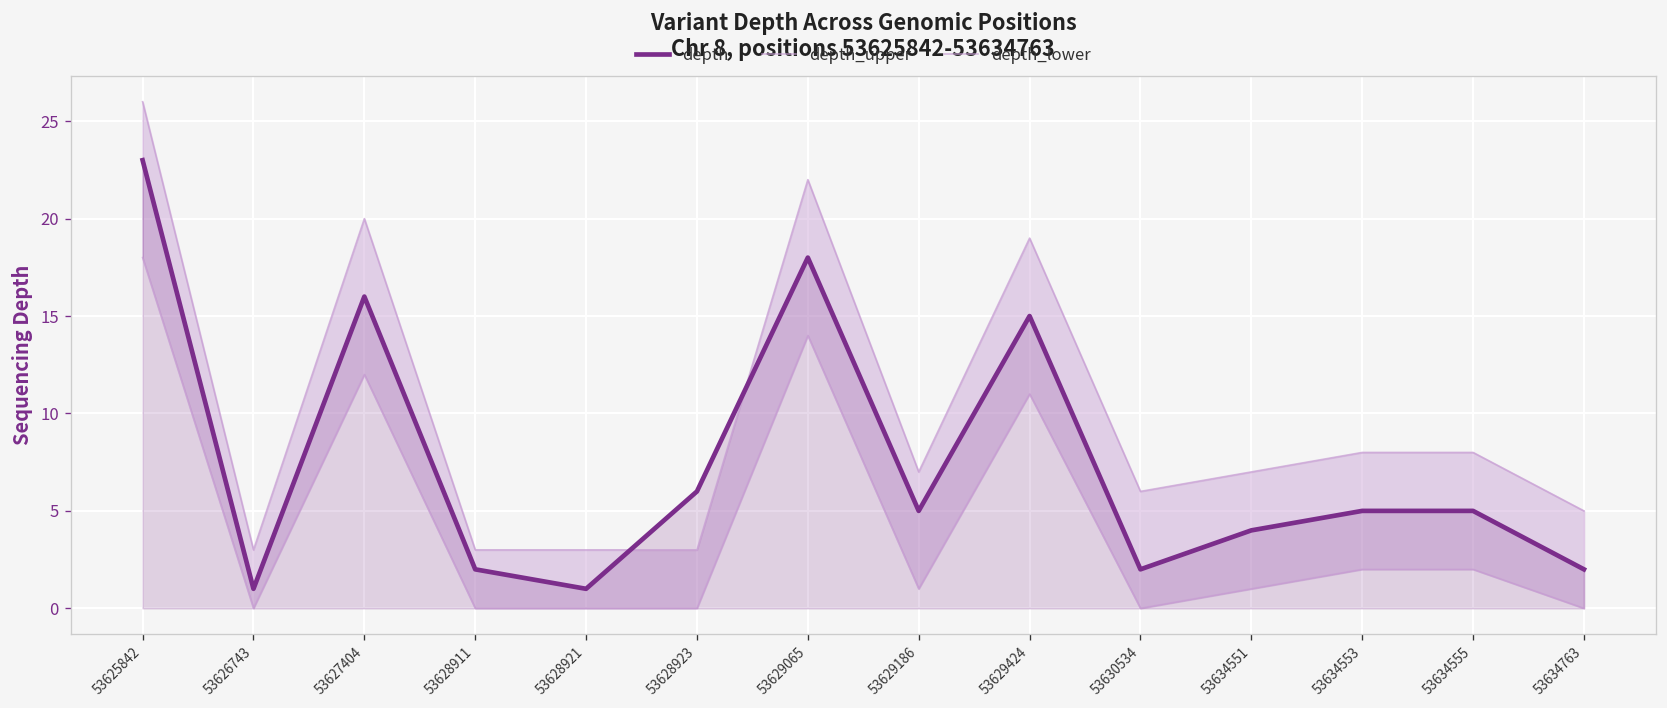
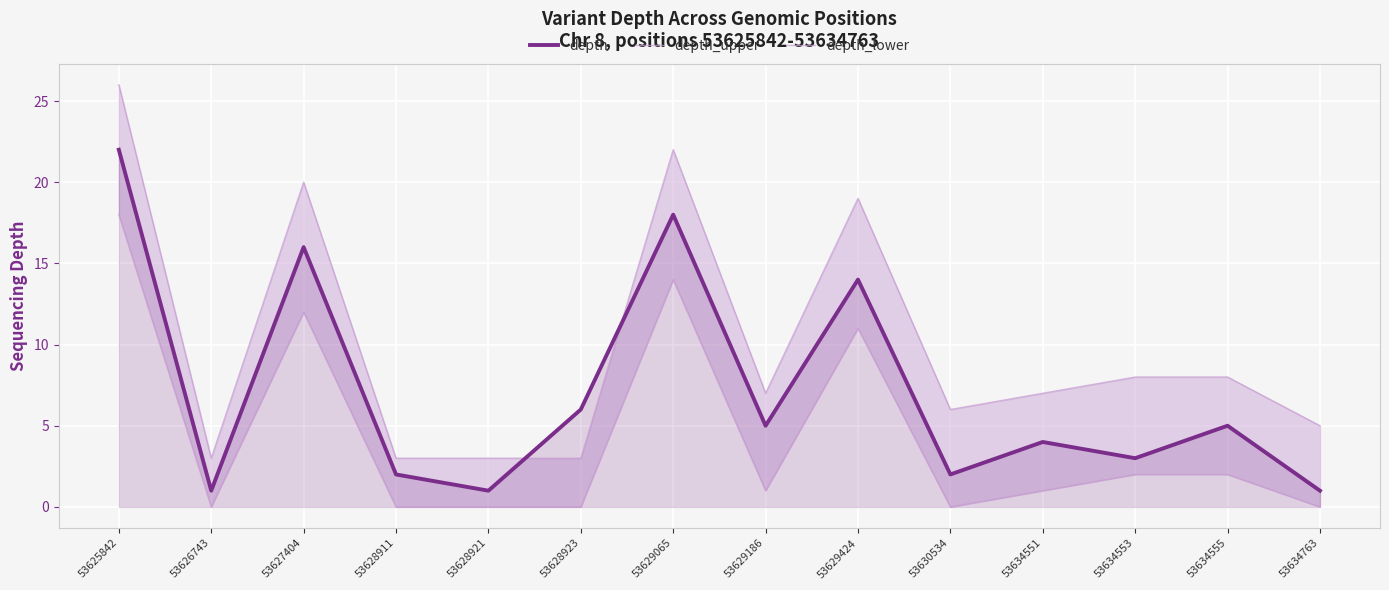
depth, 53625842: 23 -> 22
depth, 53629424: 15 -> 14
depth, 53634553: 5 -> 3
depth, 53634763: 2 -> 1
